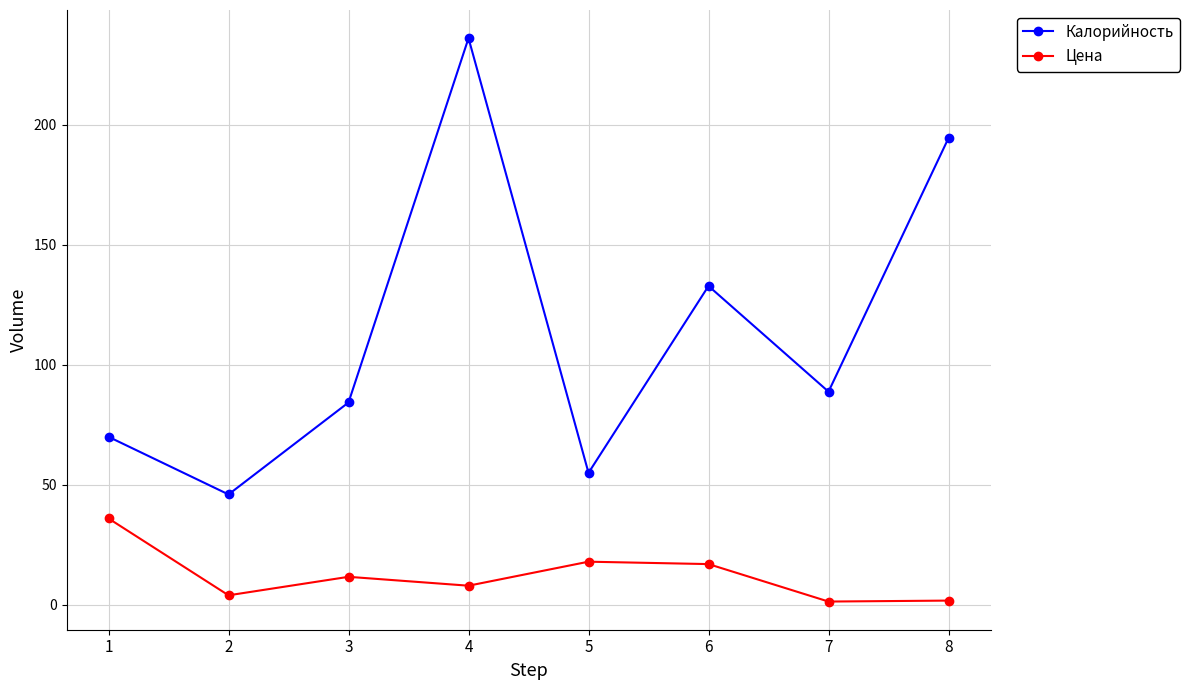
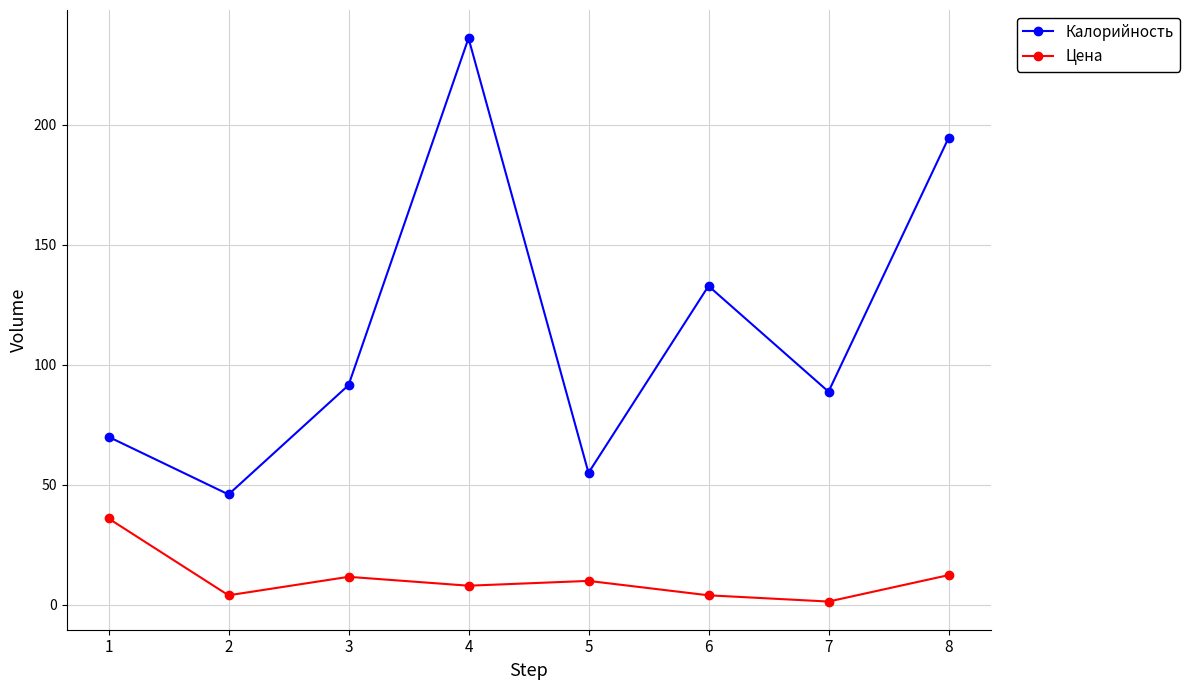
Калорийность, 3: 84 -> 92
Цена, 5: 18 -> 10
Цена, 6: 17 -> 4
Цена, 8: 2 -> 12
